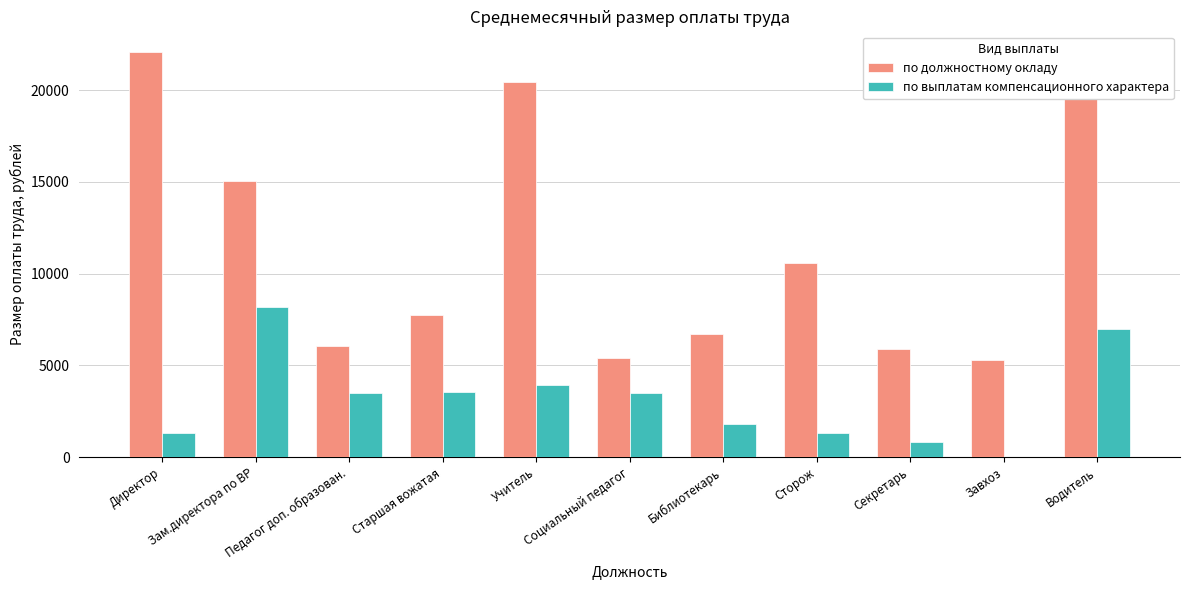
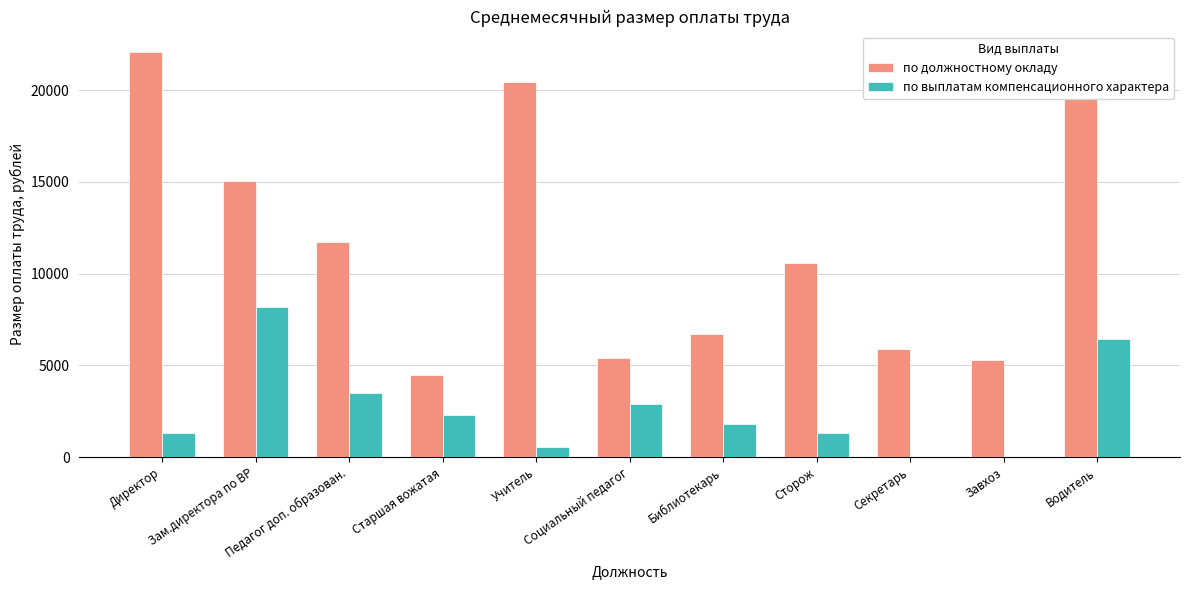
по должностному окладу, Педагог доп. образован.: 6100 -> 11700
по должностному окладу, Старшая вожатая: 7700 -> 4500
по выплатам компенсационного характера, Старшая вожатая: 3500 -> 2300
по выплатам компенсационного характера, Учитель: 3900 -> 600
по выплатам компенсационного характера, Социальный педагог: 3500 -> 2900
по выплатам компенсационного характера, Секретарь: 800 -> 0
по выплатам компенсационного характера, Водитель: 7000 -> 6400
